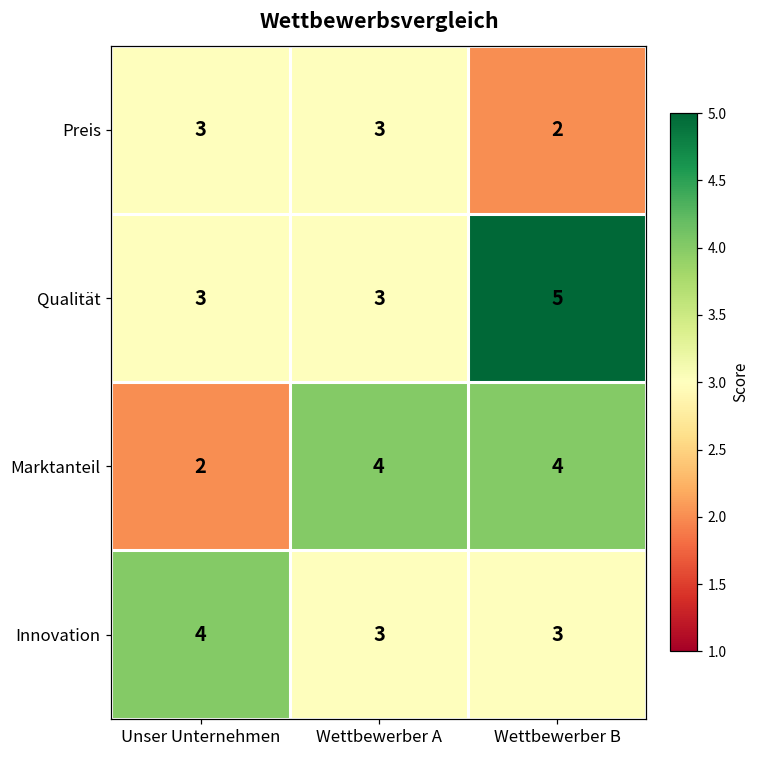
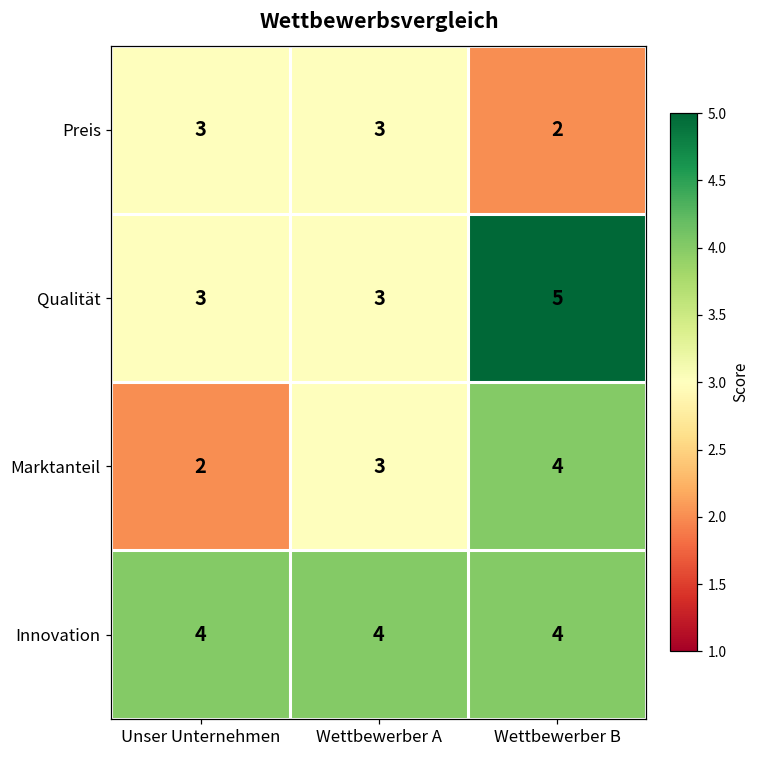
Marktanteil, Wettbewerber A: 4 -> 3
Innovation, Wettbewerber A: 3 -> 4
Innovation, Wettbewerber B: 3 -> 4
